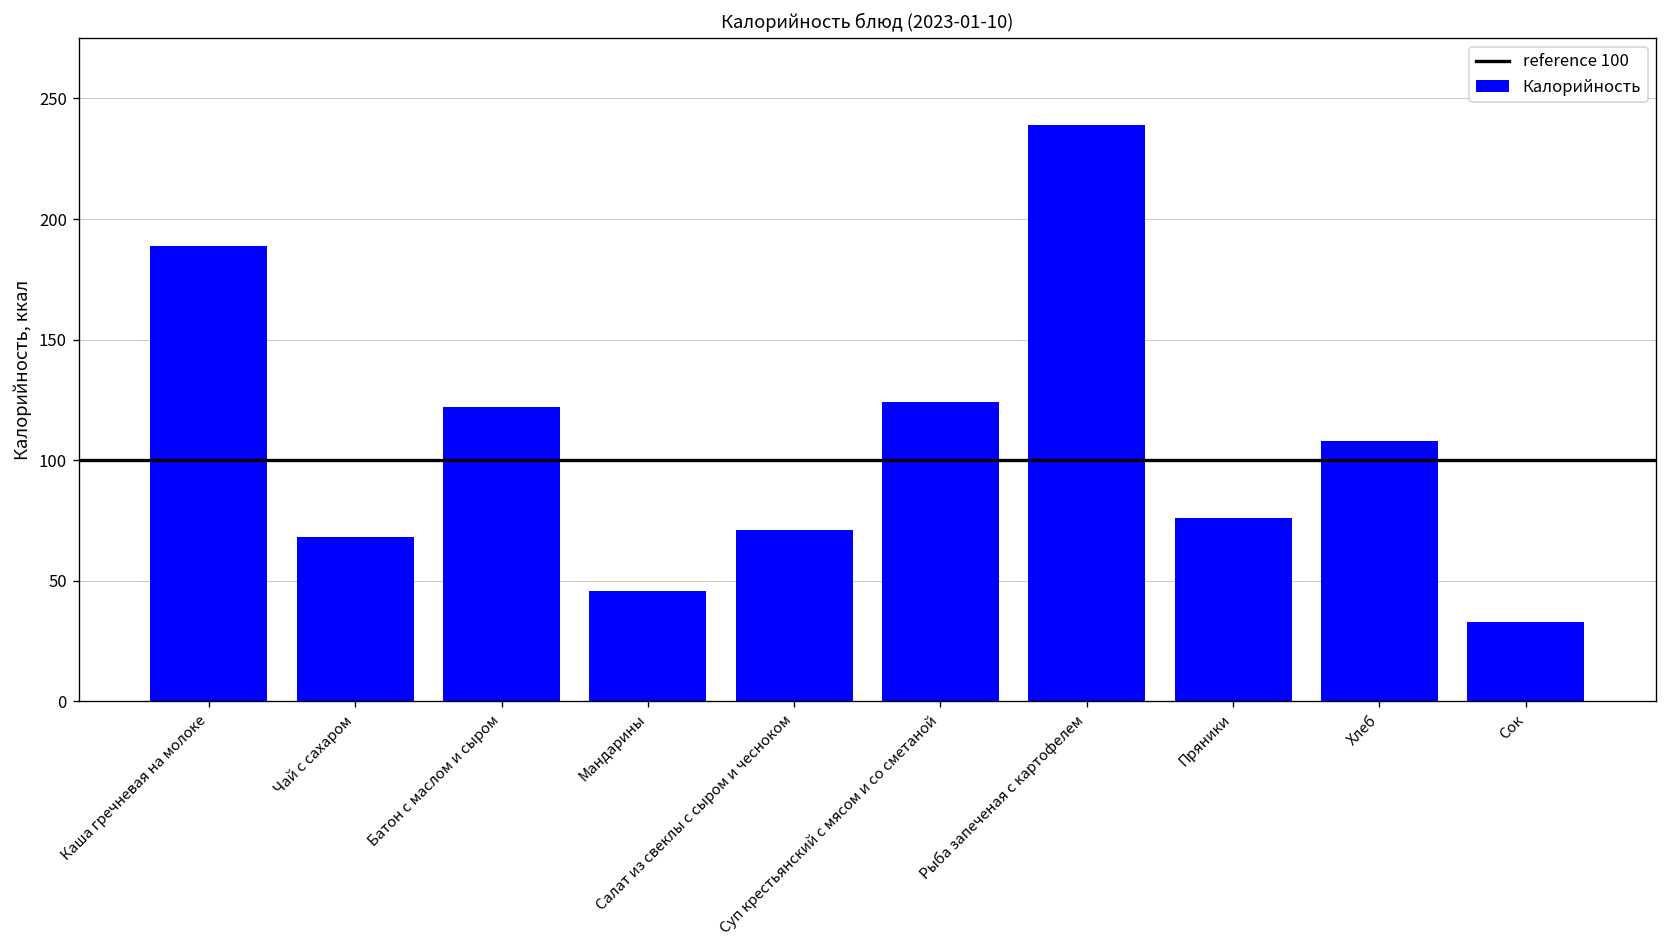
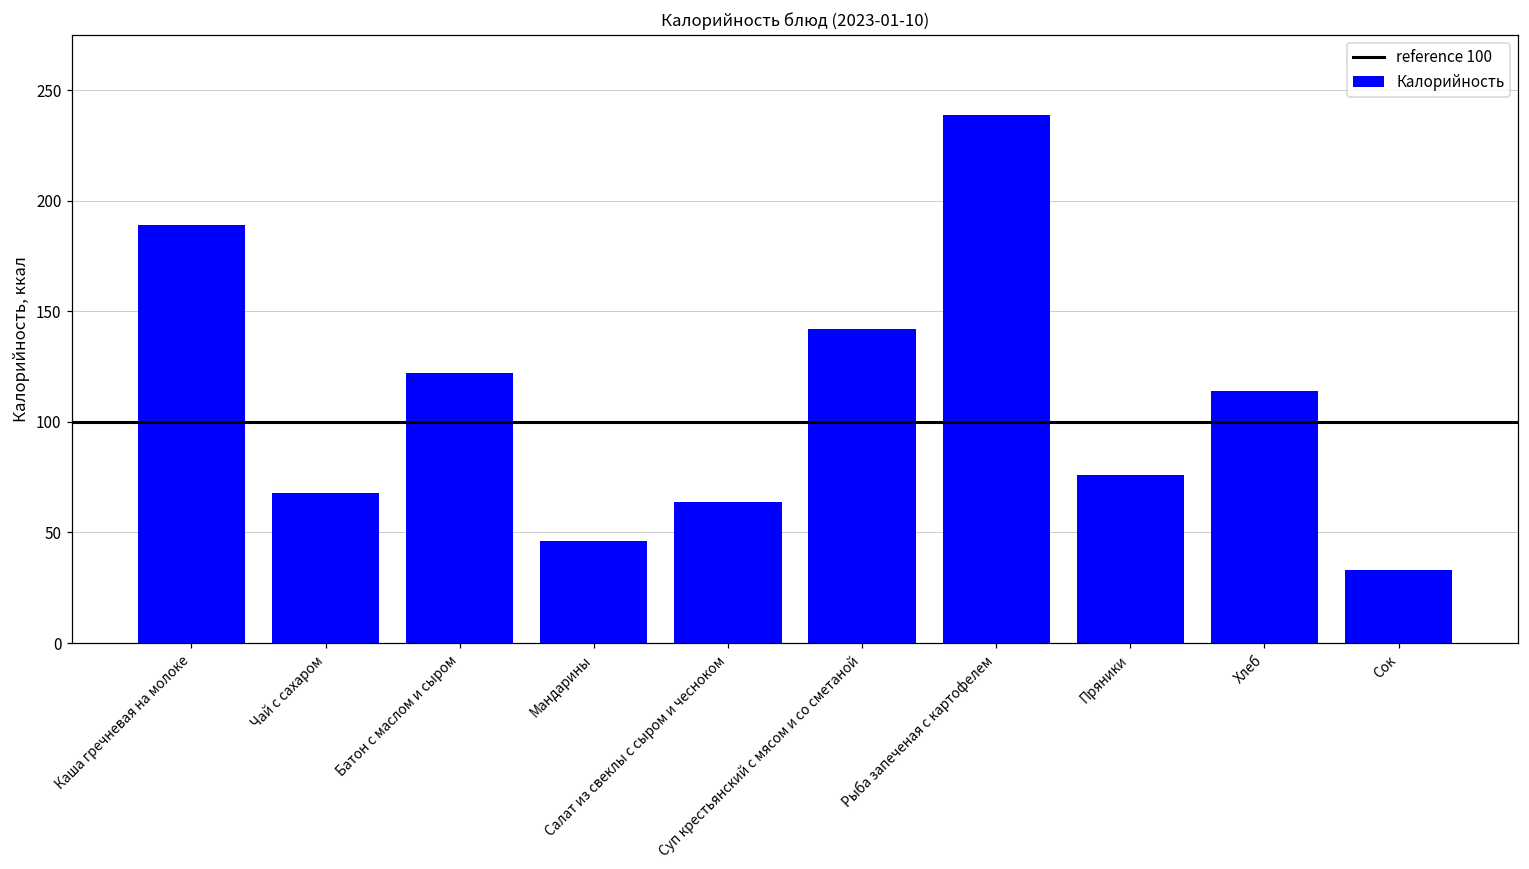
Салат из свеклы с сыром и чесноком: 71 -> 64
Суп крестьянский с мясом и со сметаной: 124 -> 142
Хлеб: 108 -> 114
